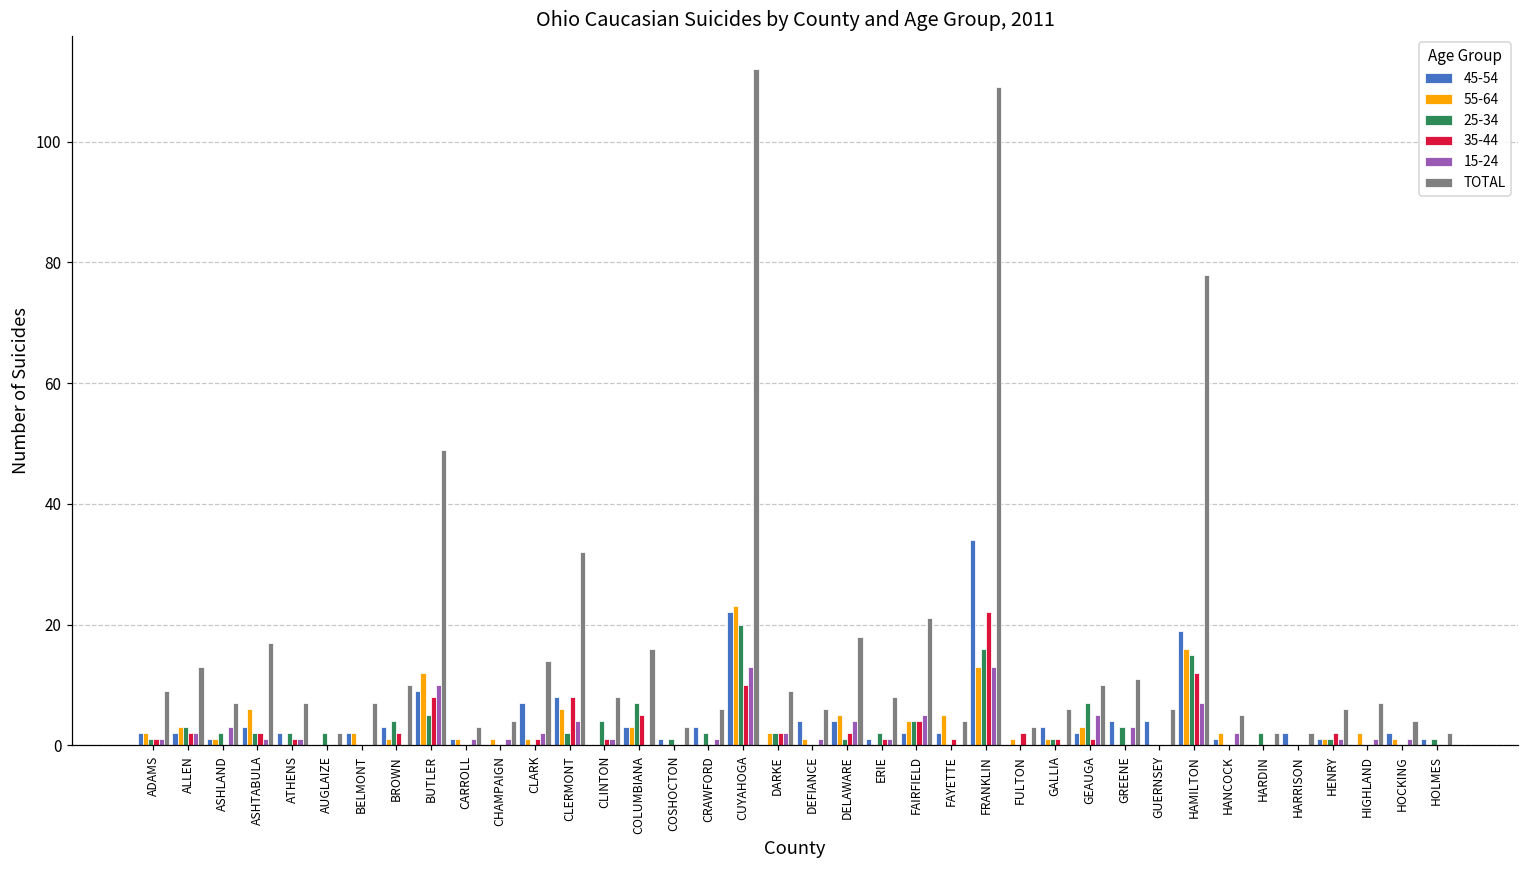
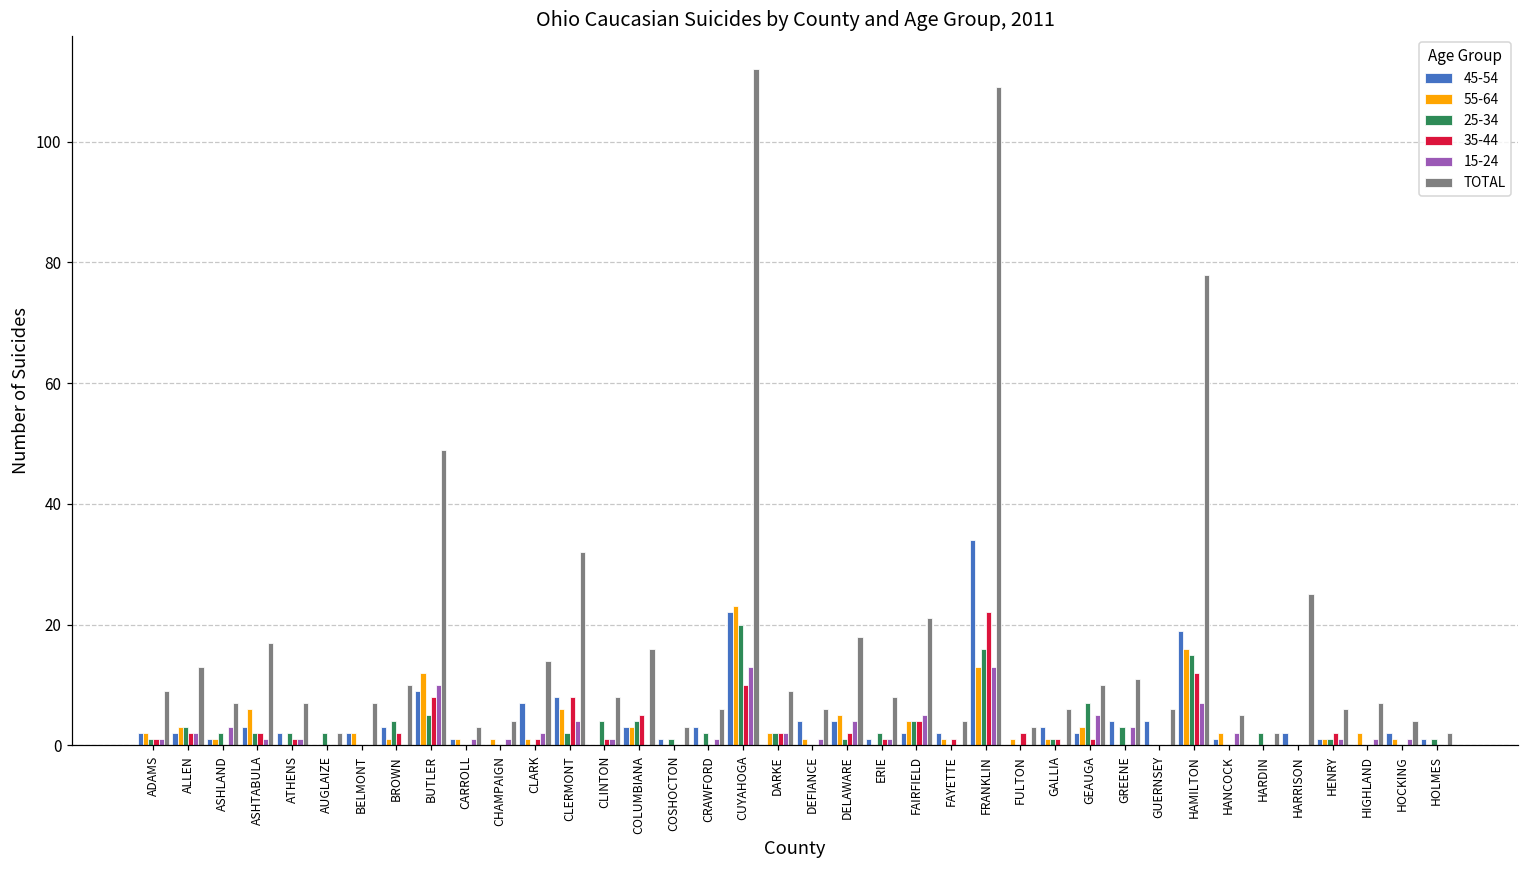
25-34, COLUMBIANA: 7 -> 4
55-64, FAYETTE: 5 -> 1
TOTAL, HARRISON: 2 -> 25
